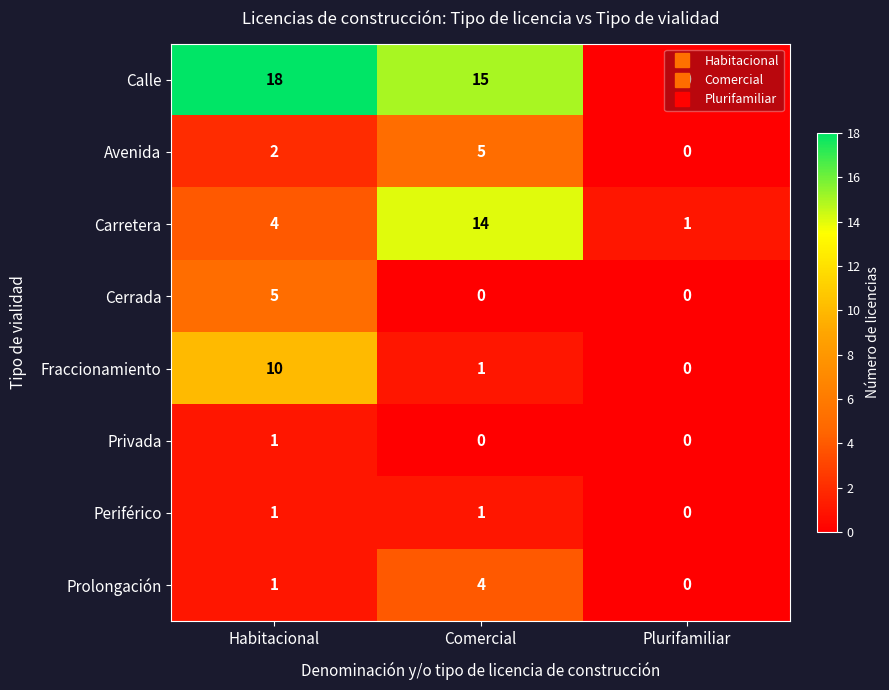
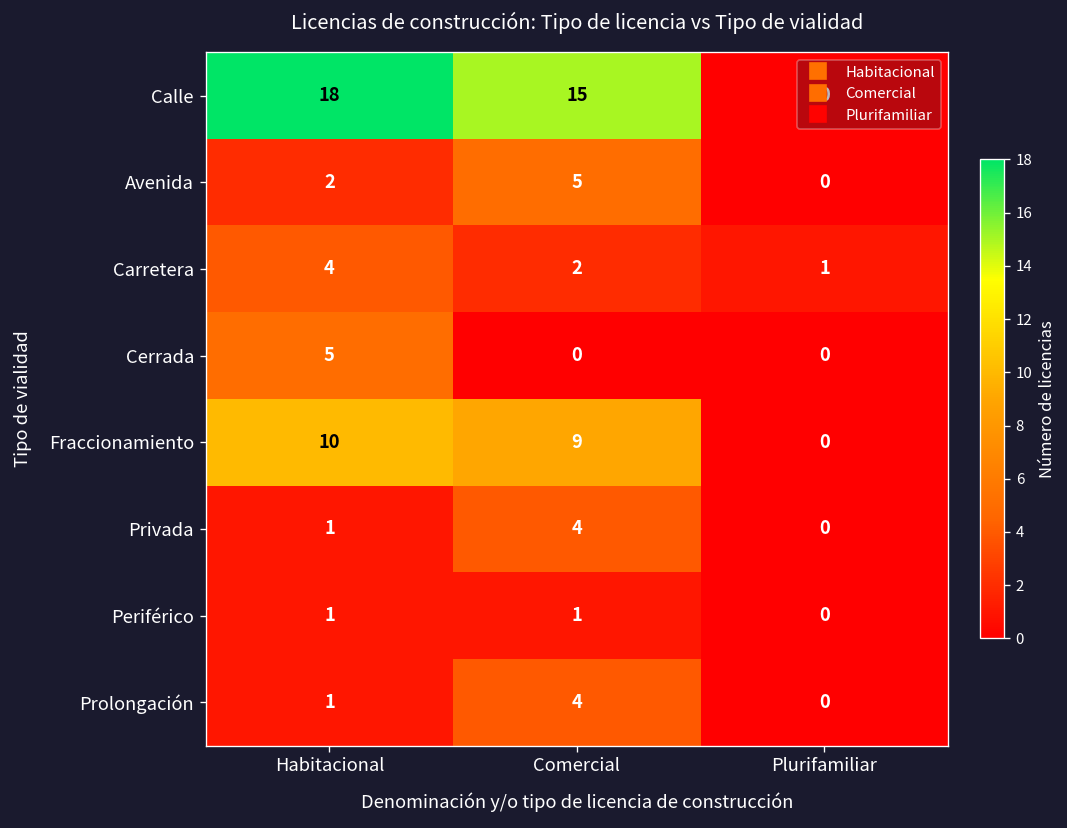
Carretera, Comercial: 14 -> 2
Fraccionamiento, Comercial: 1 -> 9
Privada, Comercial: 0 -> 4
